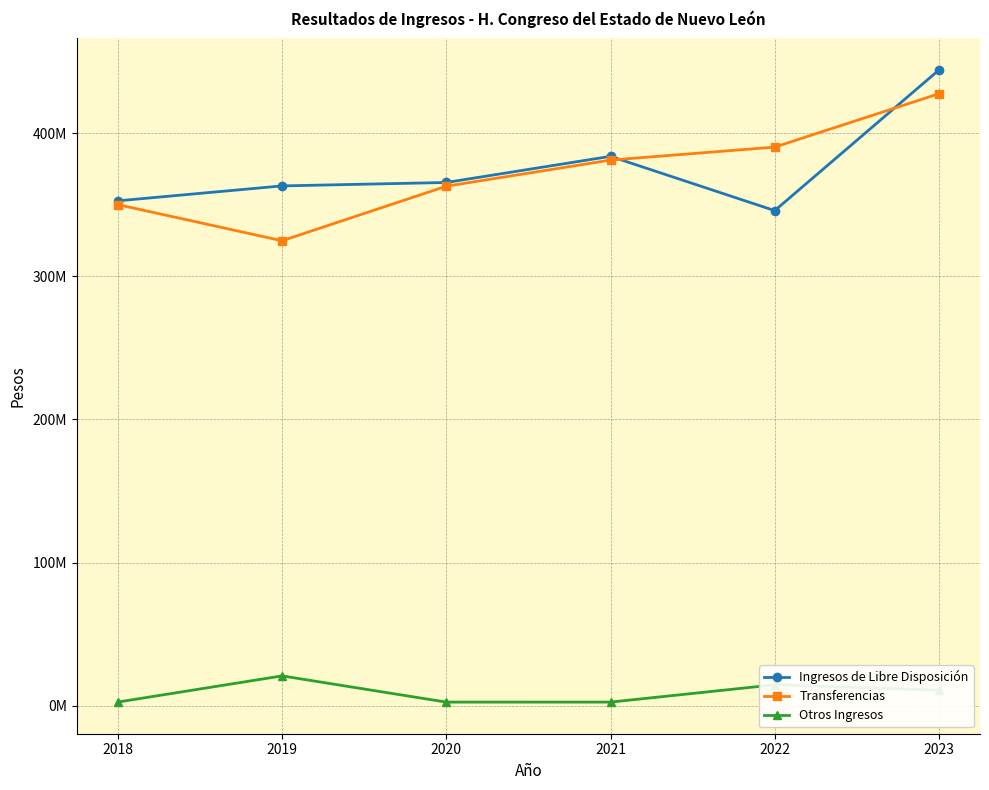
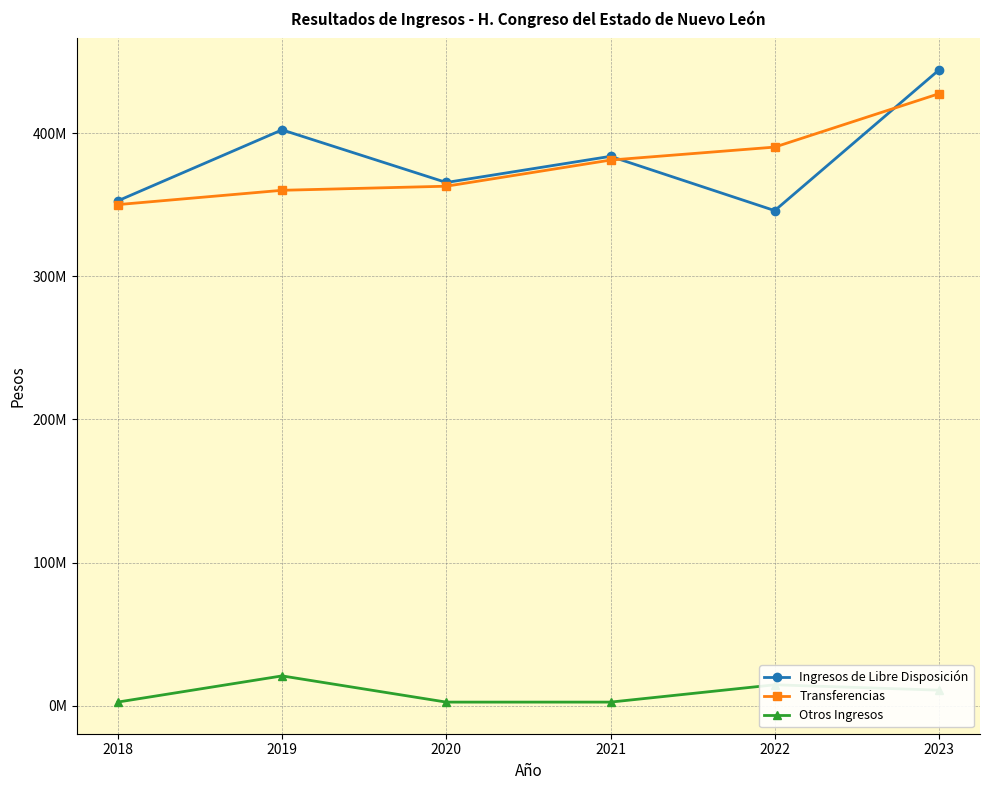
Ingresos de Libre Disposición, 2019: 363000000 -> 402000000
Transferencias, 2019: 325000000 -> 360000000
